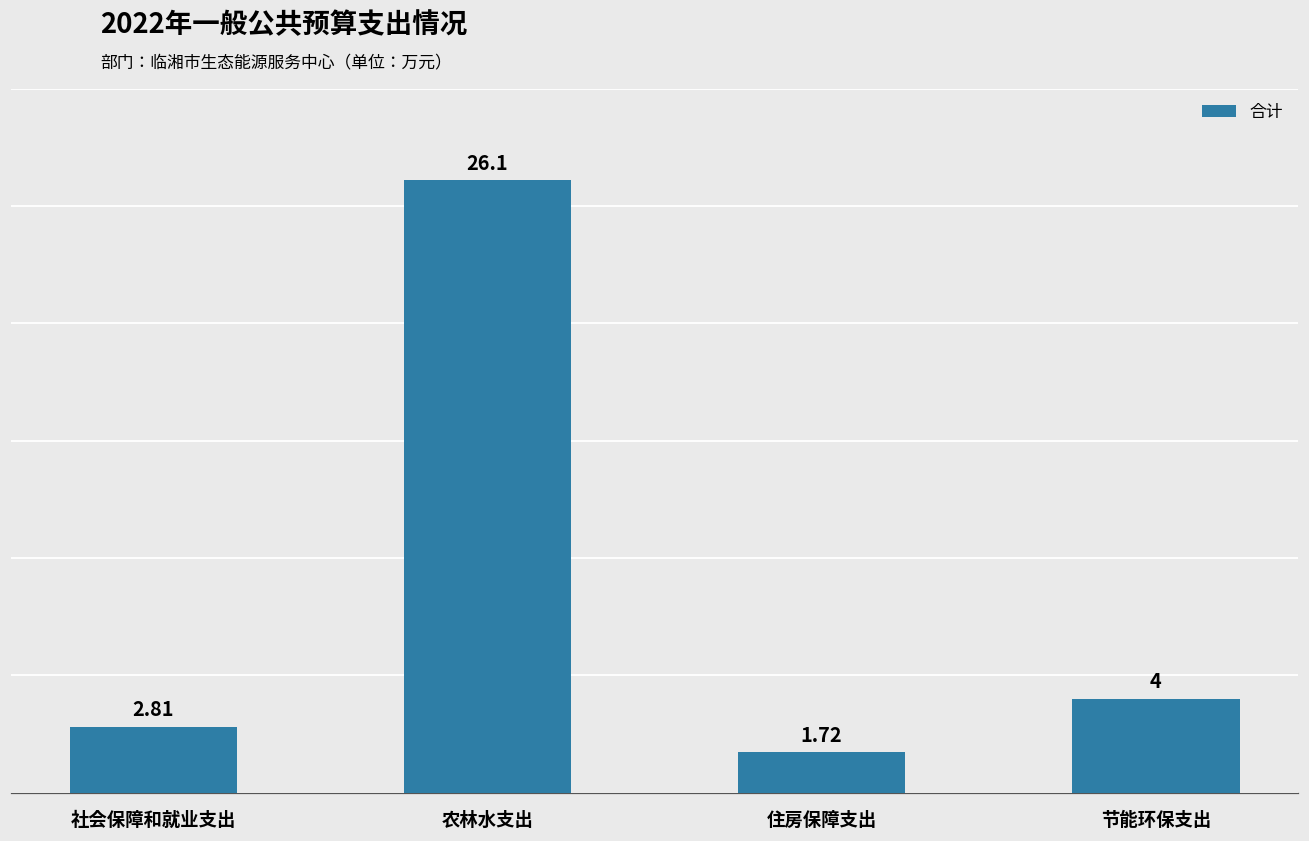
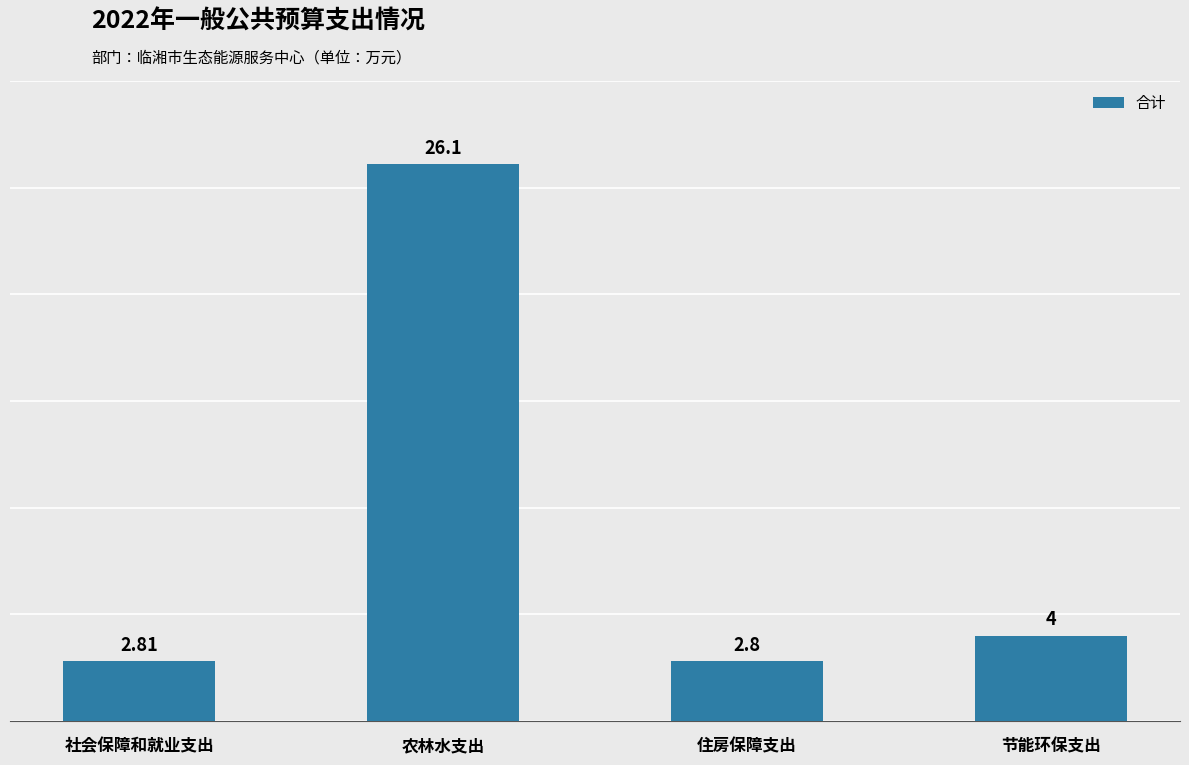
住房保障支出: 1.72 -> 2.8
